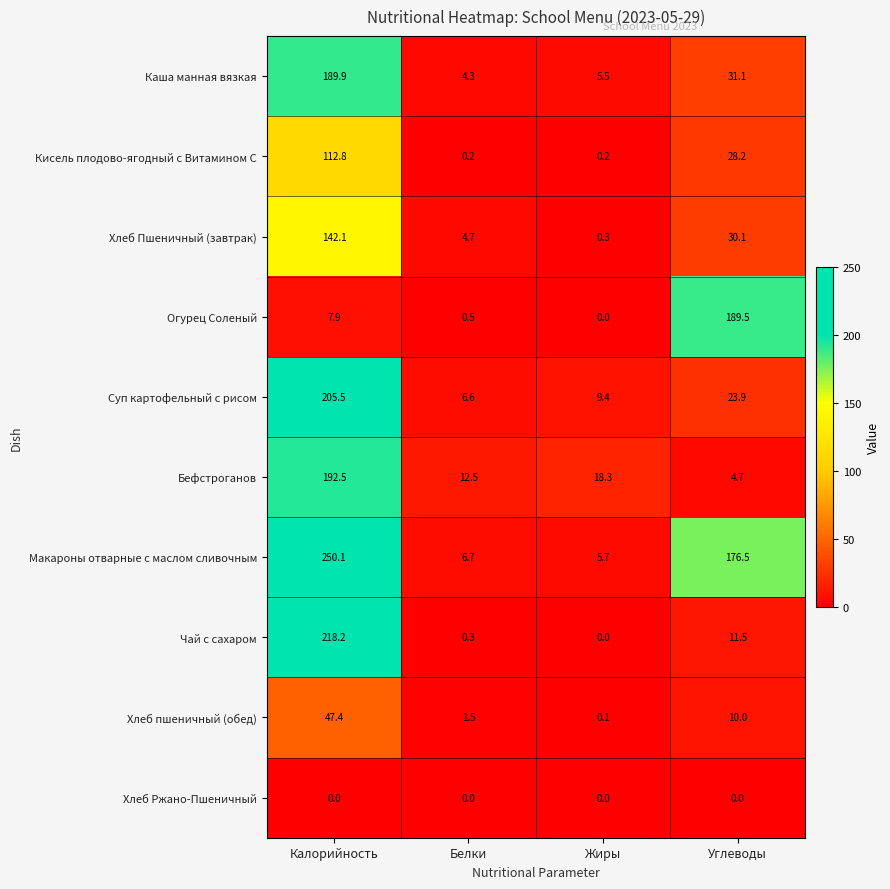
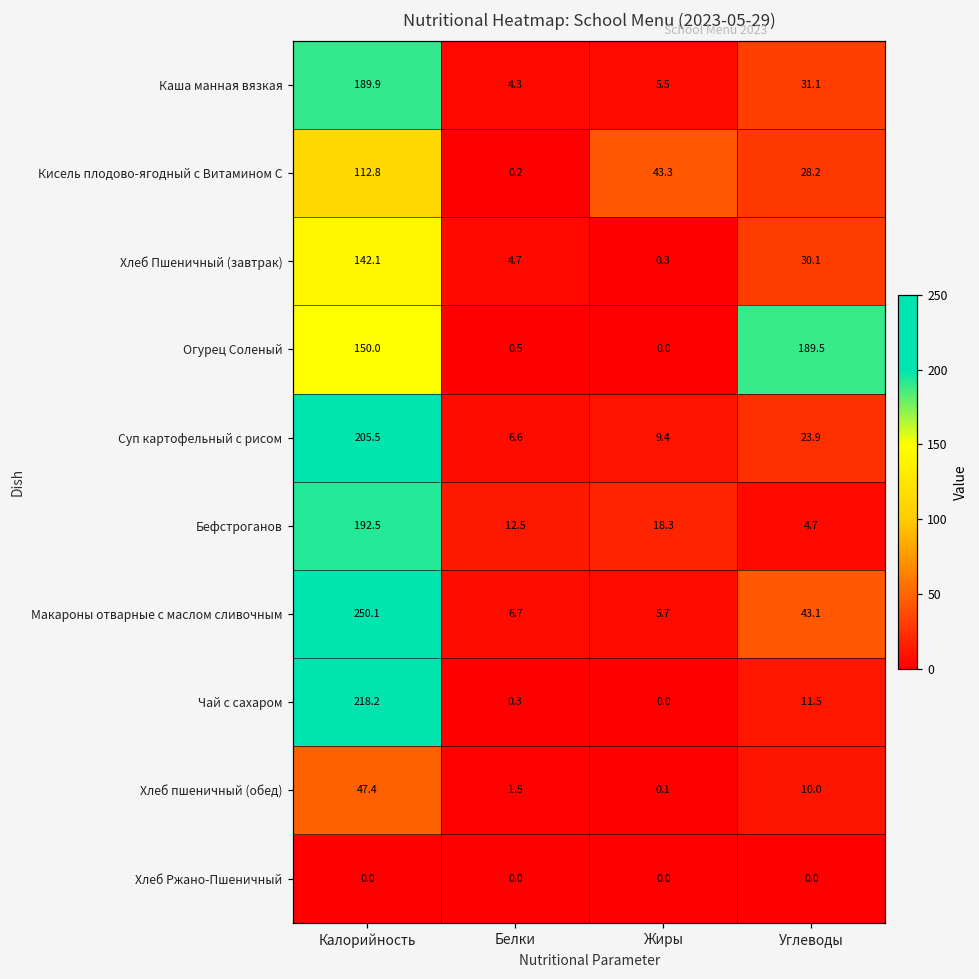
Кисель плодово-ягодный с Витамином С, Жиры: 0.2 -> 43.3
Огурец Соленый, Калорийность: 7.9 -> 150.0
Макароны отварные с маслом сливочным, Углеводы: 176.5 -> 43.1
